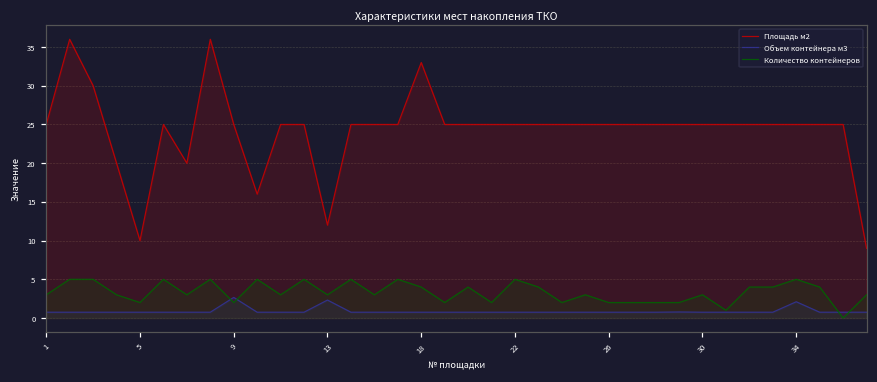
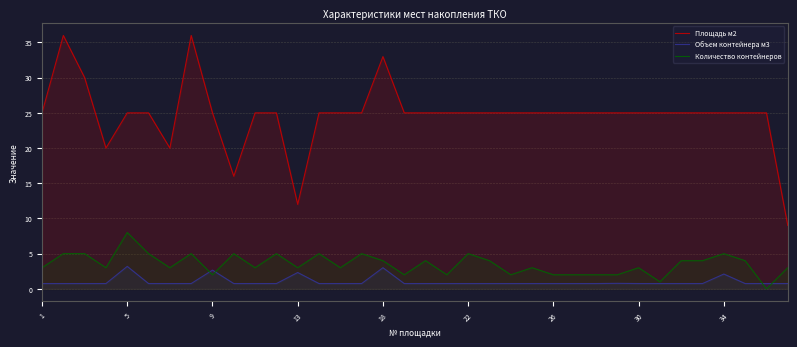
Площадь м2, 5: 10 -> 25
Объем контейнера м3, 5: 1 -> 3
Количество контейнеров, 5: 2 -> 8
Объем контейнера м3, 18: 1 -> 3
